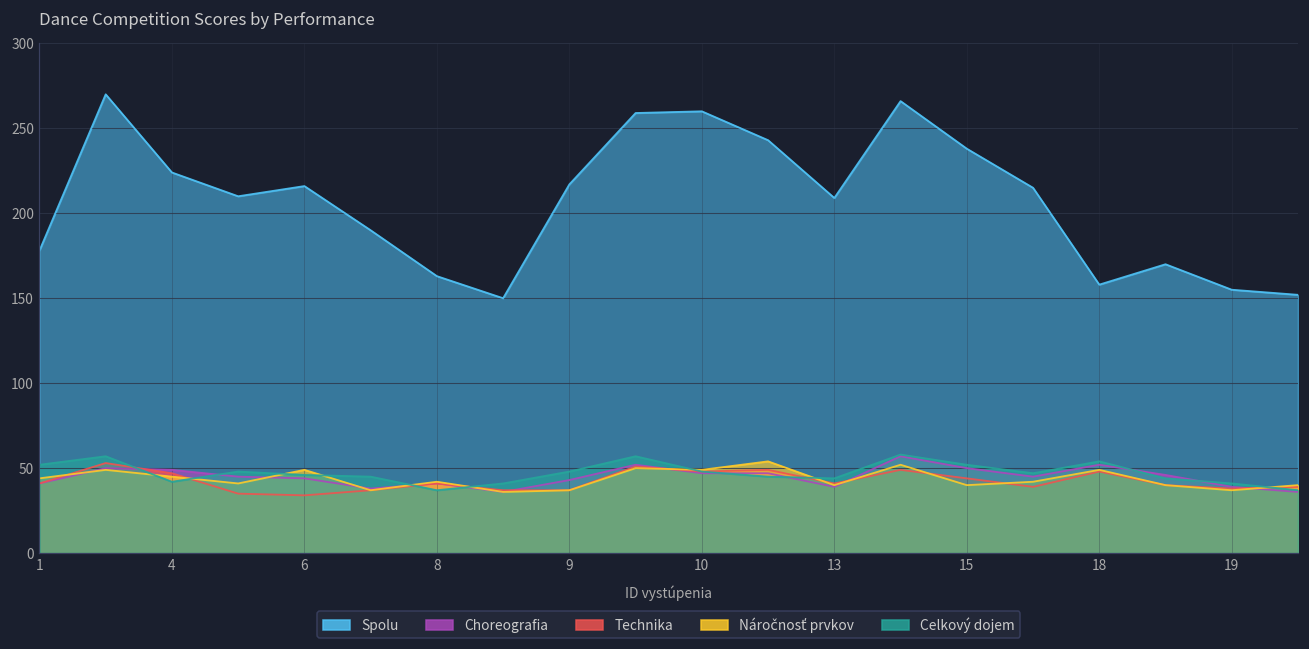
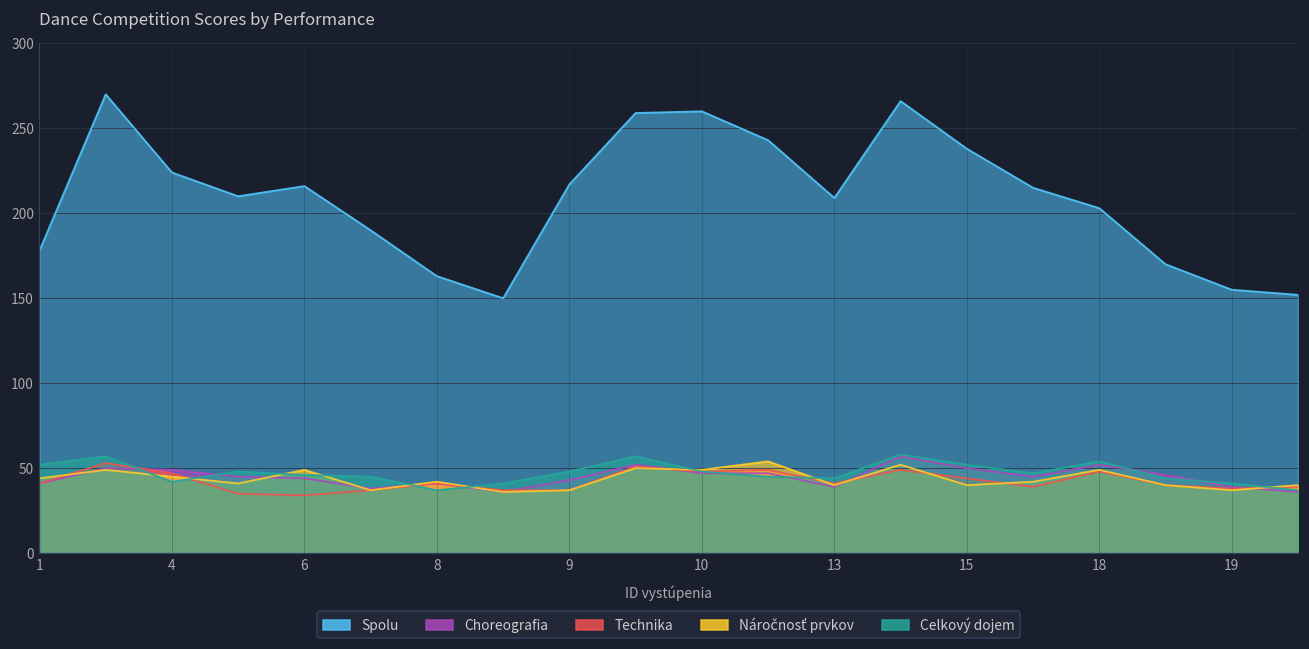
Spolu, 18: 158 -> 203
